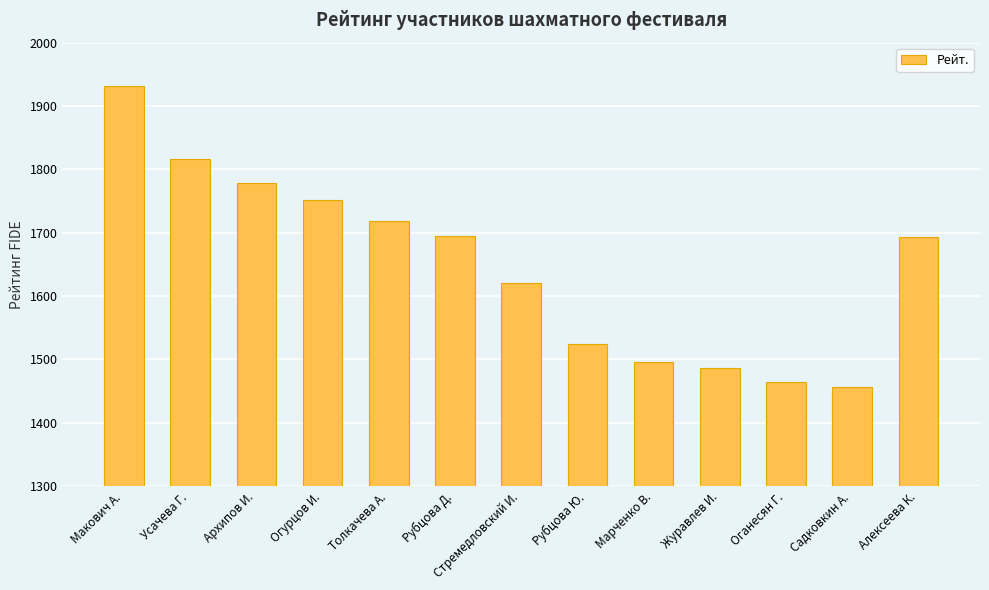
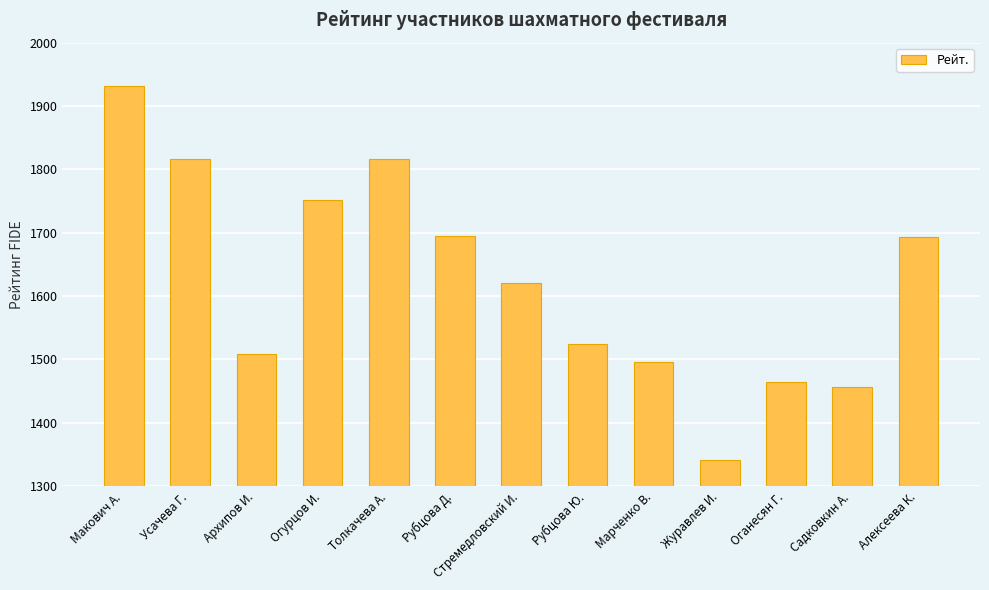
Архипов И.: 1780 -> 1510
Толкачева А.: 1720 -> 1820
Журавлев И.: 1490 -> 1340
